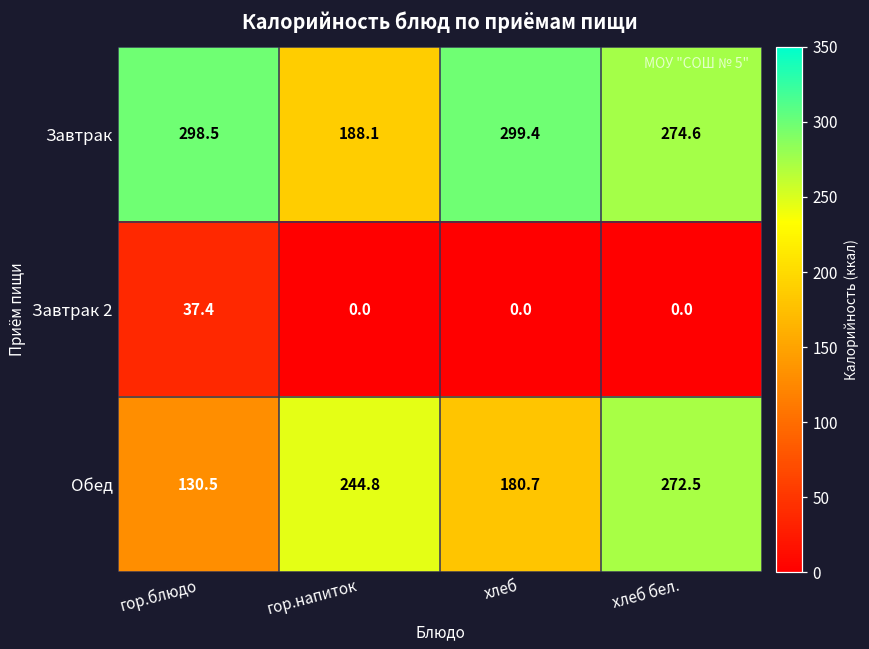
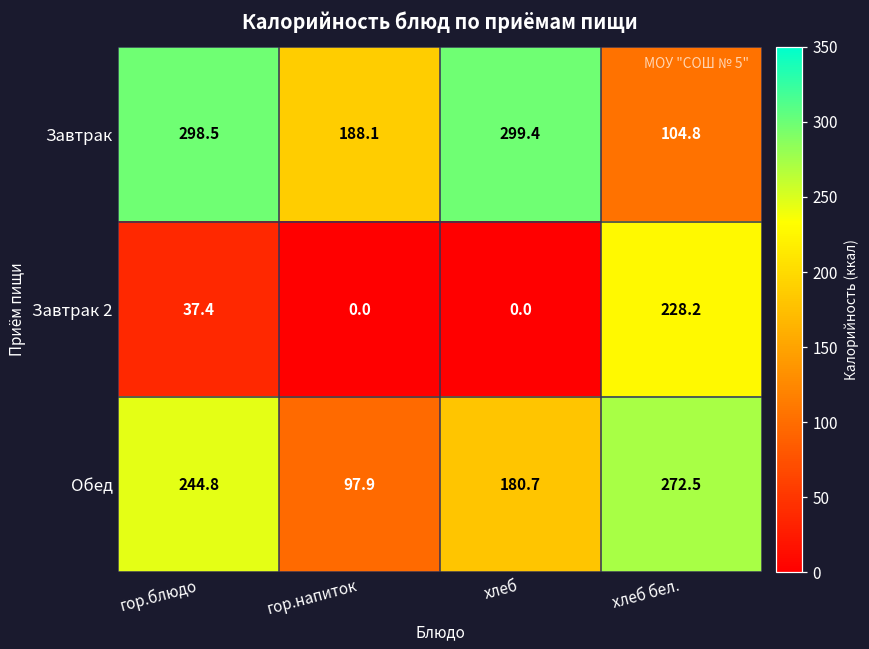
Завтрак, хлеб бел.: 274.6 -> 104.8
Завтрак 2, хлеб бел.: 0.0 -> 228.2
Обед, гор.блюдо: 130.5 -> 244.8
Обед, гор.напиток: 244.8 -> 97.9
